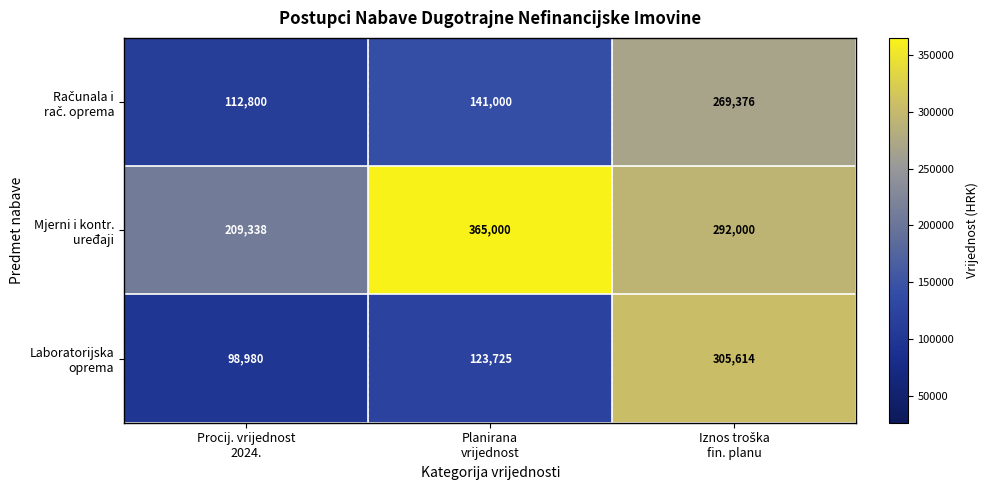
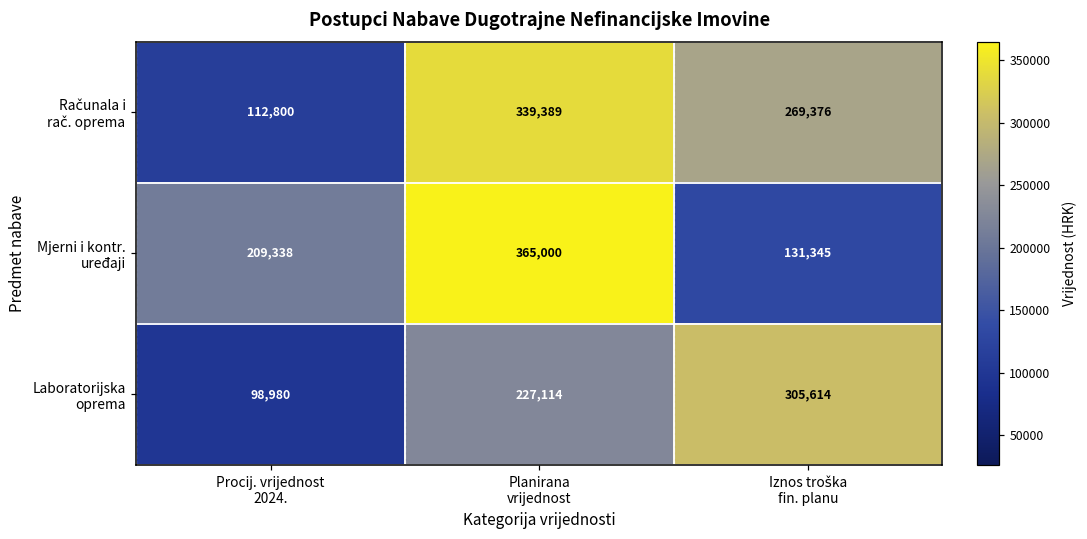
Računala i rač. oprema, Planirana vrijednost: 141,000 -> 339,389
Mjerni i kontr. uređaji, Iznos troška fin. planu: 292,000 -> 131,345
Laboratorijska oprema, Planirana vrijednost: 123,725 -> 227,114
